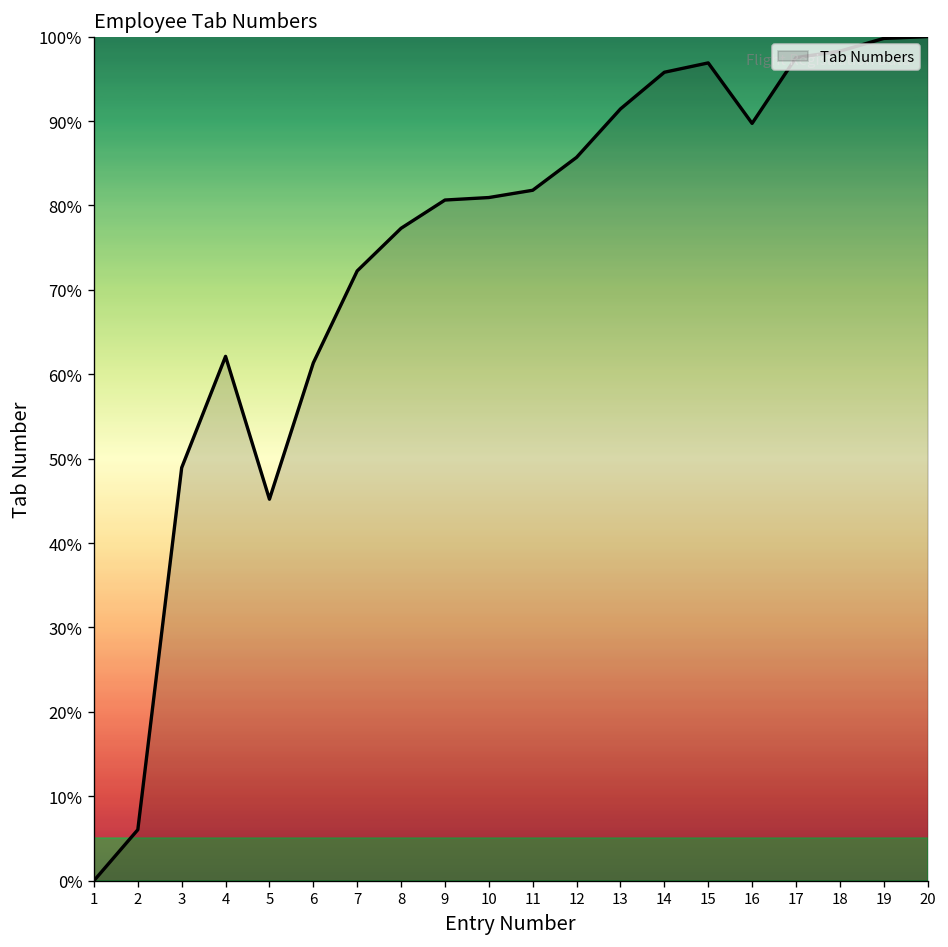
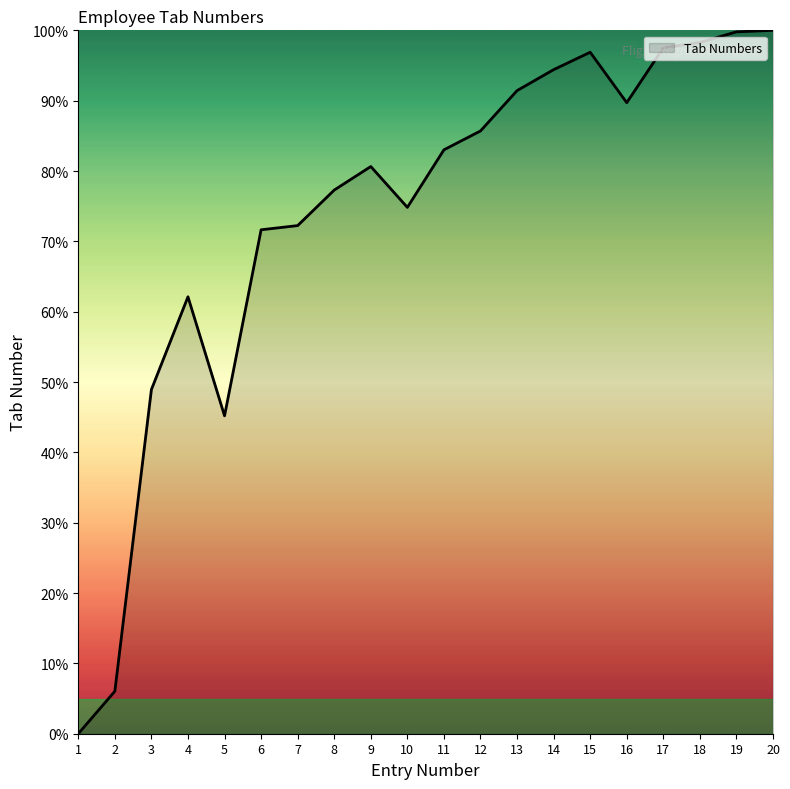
6: 61% -> 72%
10: 81% -> 75%
11: 82% -> 83%
14: 96% -> 94%
